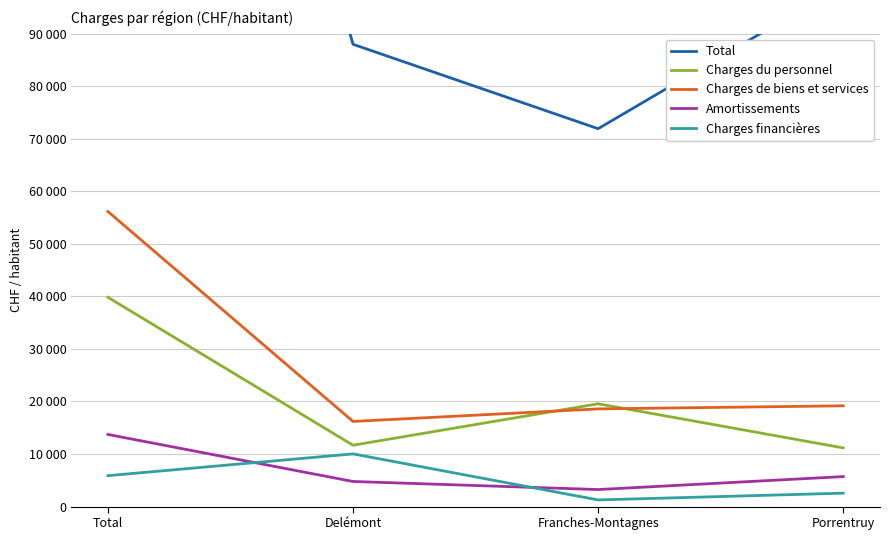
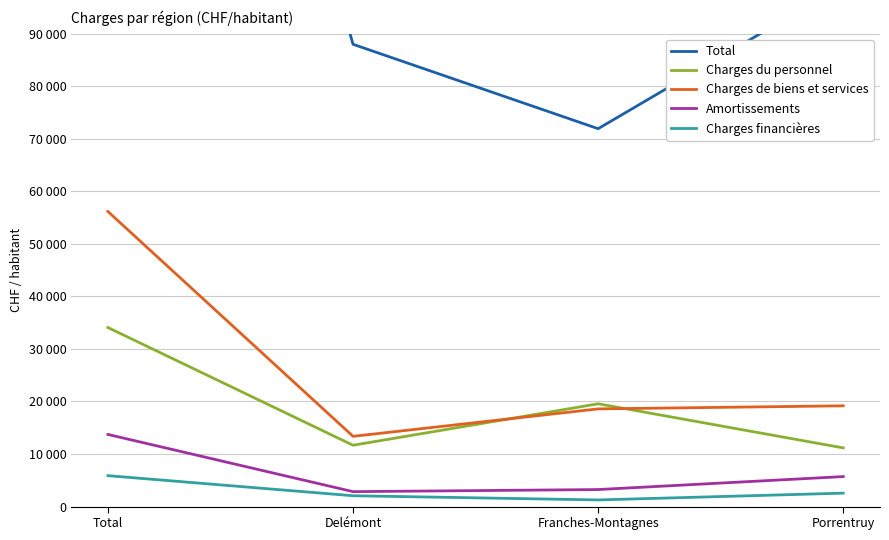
Charges du personnel, Total: 40000 -> 34000
Charges de biens et services, Delémont: 16000 -> 13000
Amortissements, Delémont: 5000 -> 3000
Charges financières, Delémont: 10000 -> 2000
